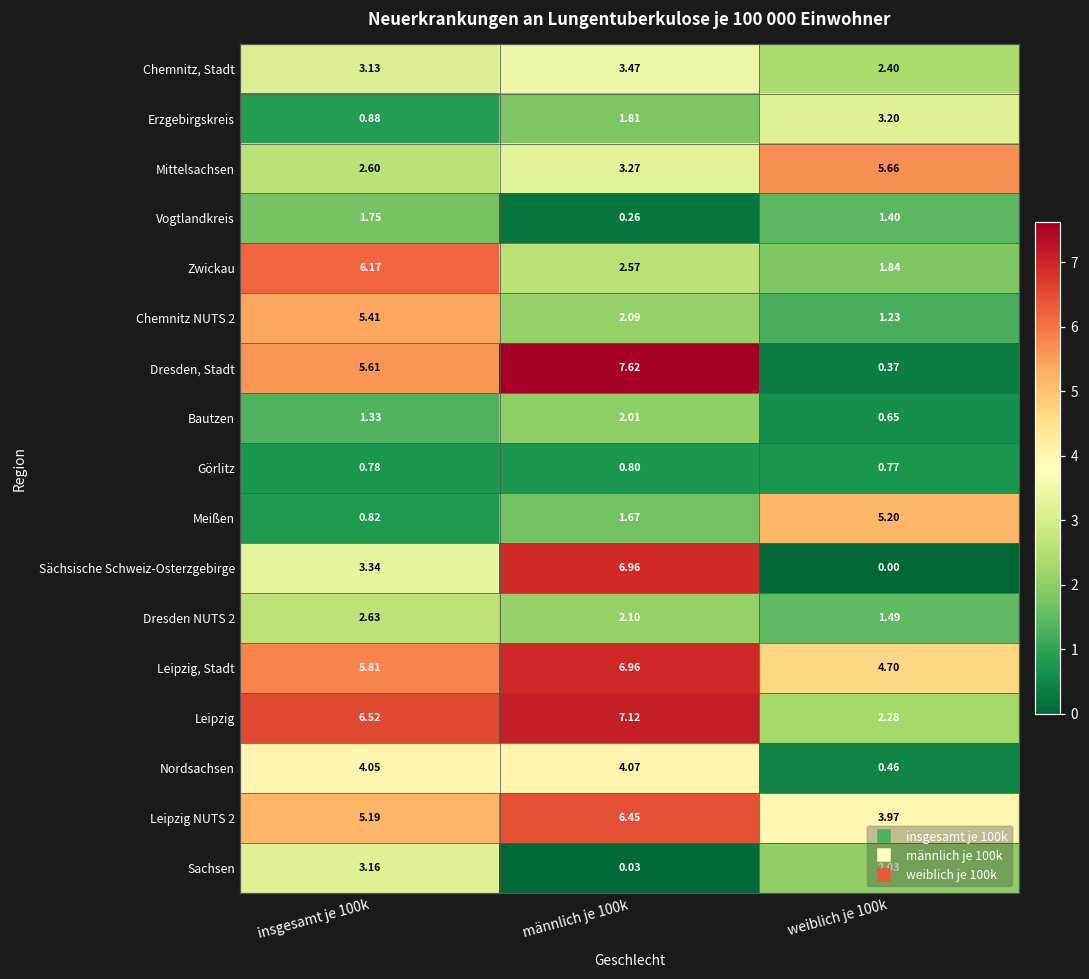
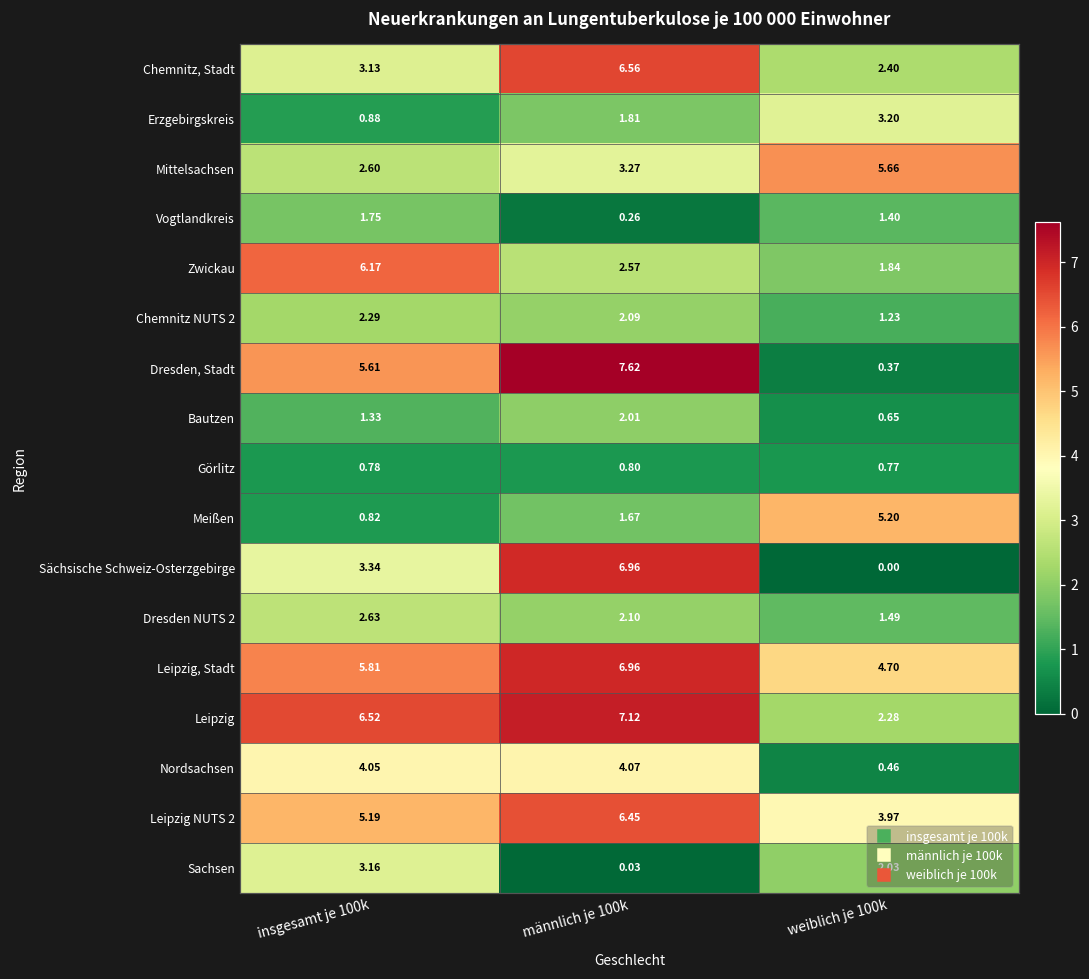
Chemnitz, Stadt, männlich je 100k: 3.47 -> 6.56
Chemnitz NUTS 2, insgesamt je 100k: 5.41 -> 2.29
